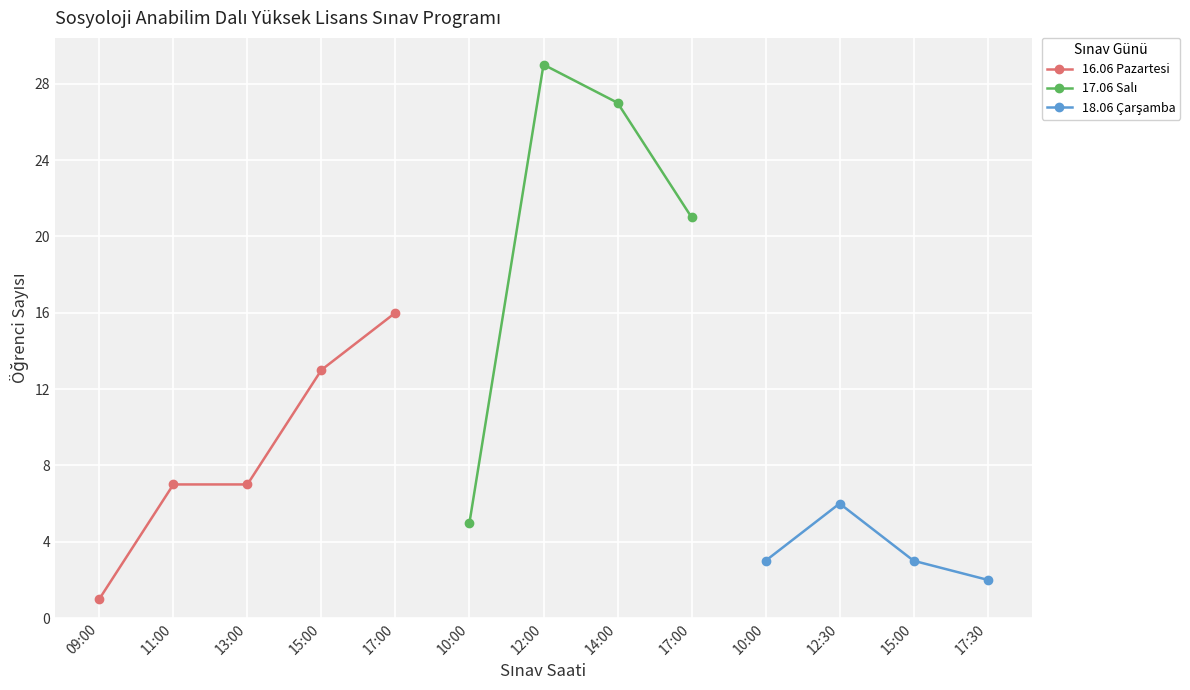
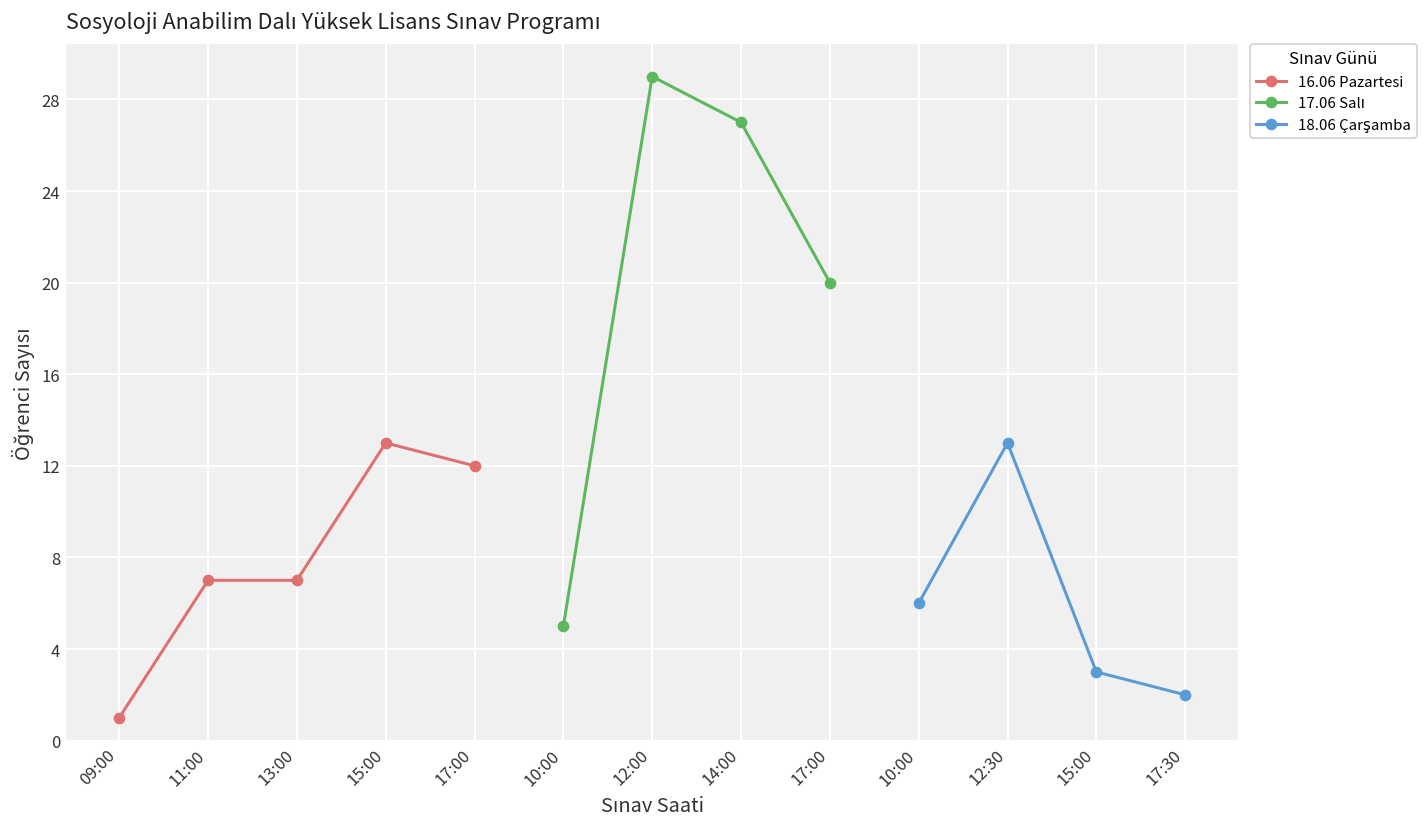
16.06 Pazartesi, 17:00: 16 -> 12
17.06 Salı, 17:00: 21 -> 20
18.06 Çarşamba, 10:00: 3 -> 6
18.06 Çarşamba, 12:30: 6 -> 13
